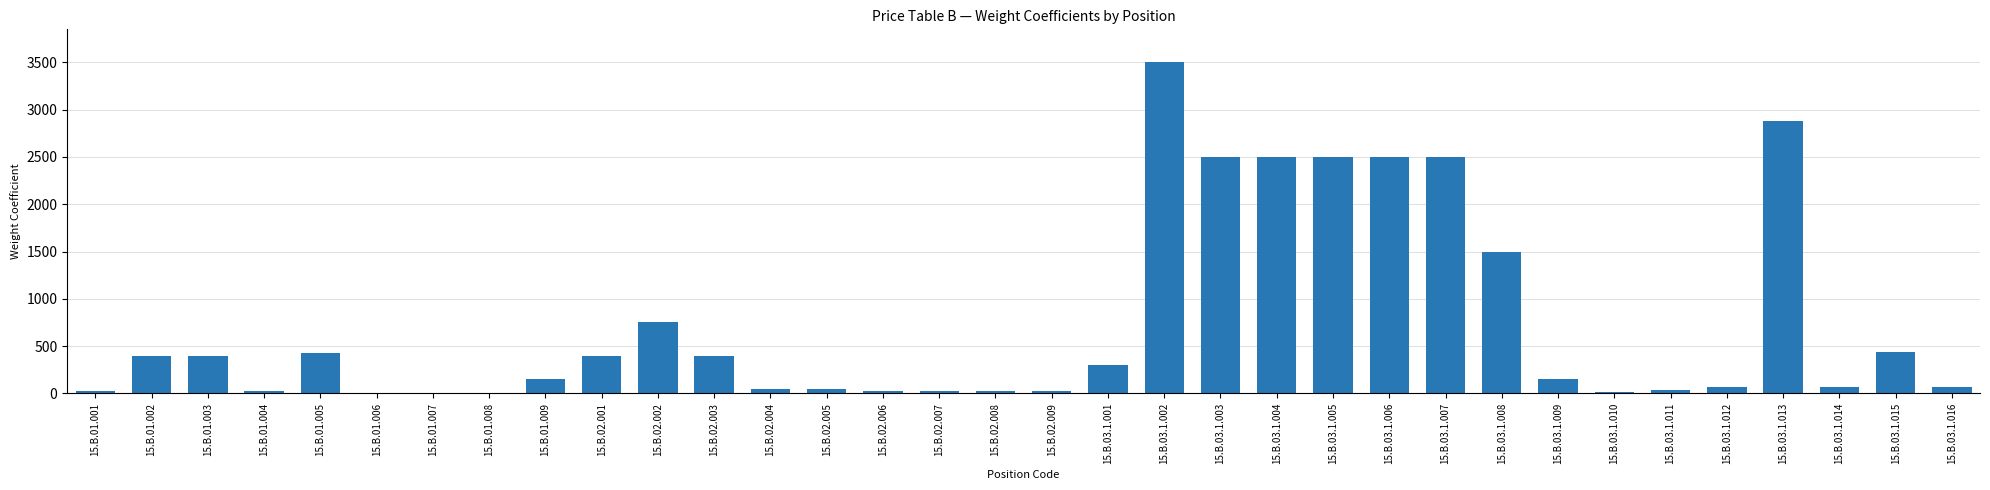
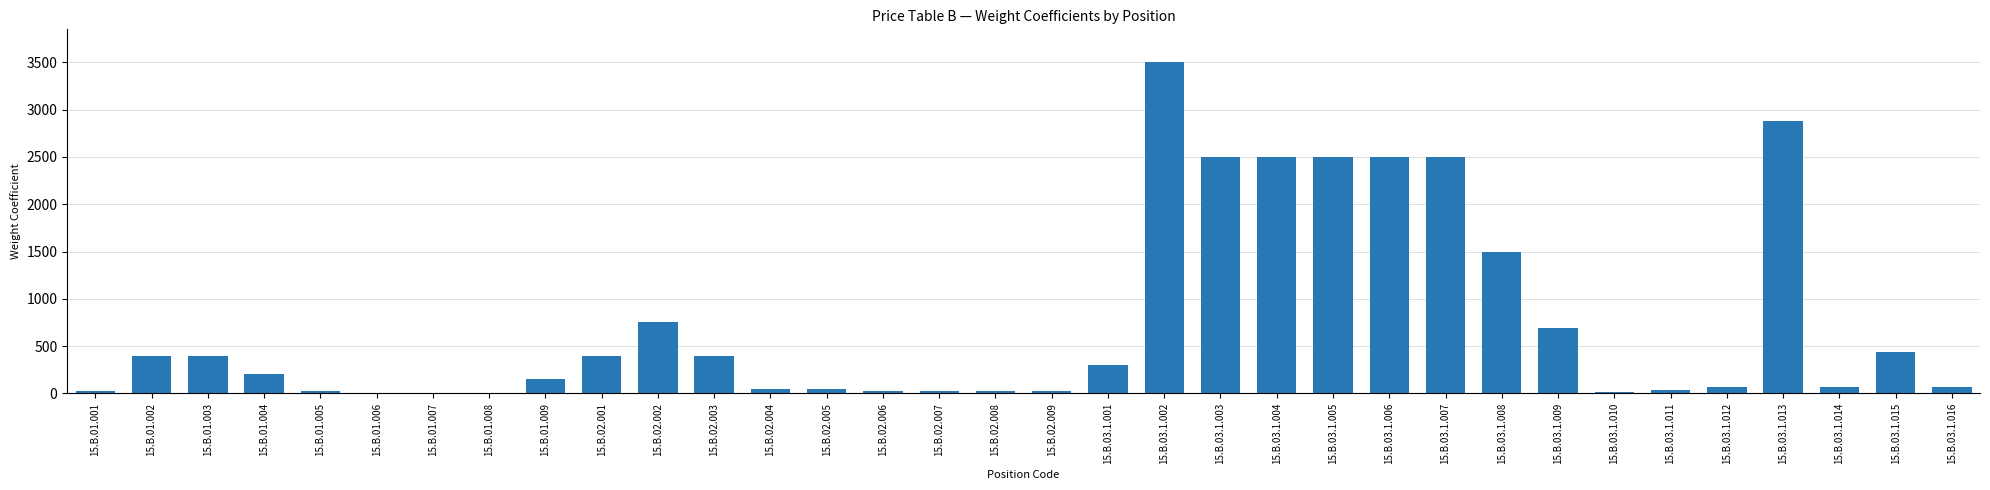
15.B.01.004: 0 -> 200
15.B.01.005: 400 -> 0
15.В.03.1.009: 200 -> 700
